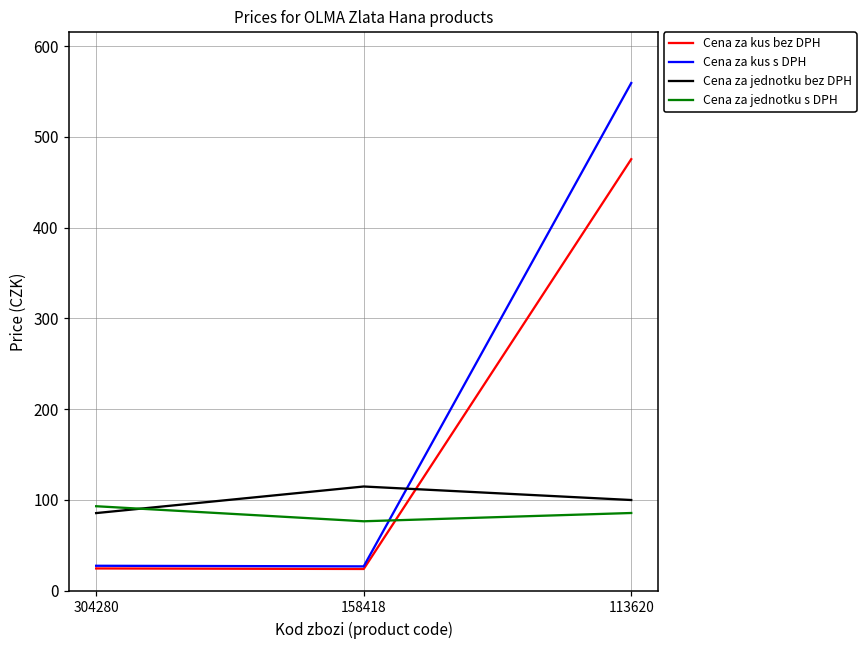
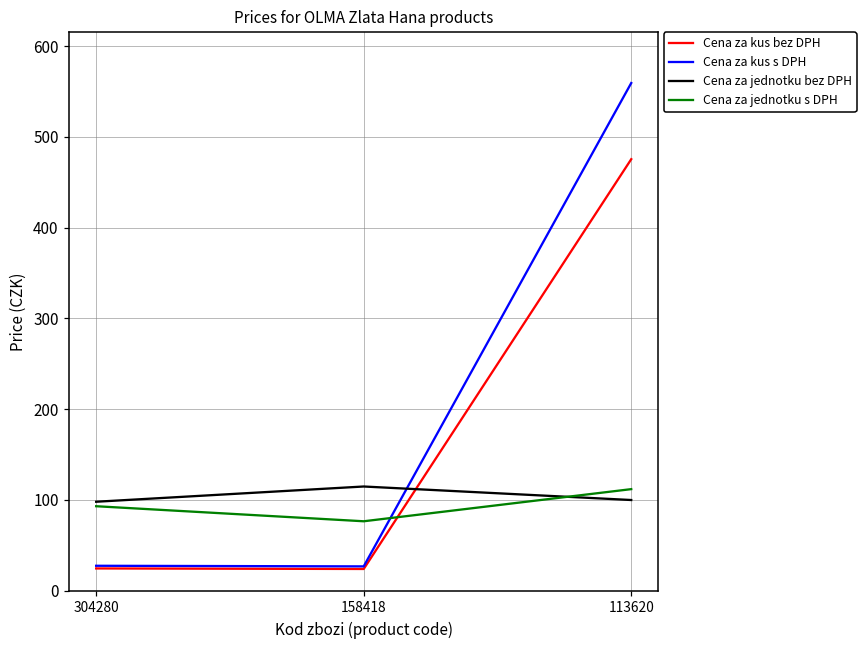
Cena za jednotku bez DPH, 304280: 90 -> 100
Cena za jednotku s DPH, 113620: 90 -> 110
